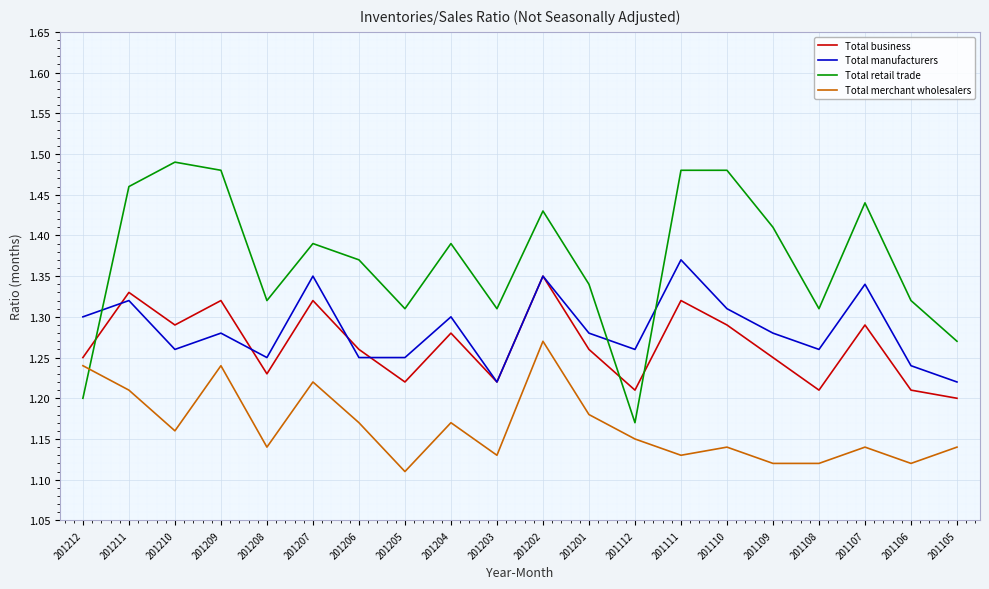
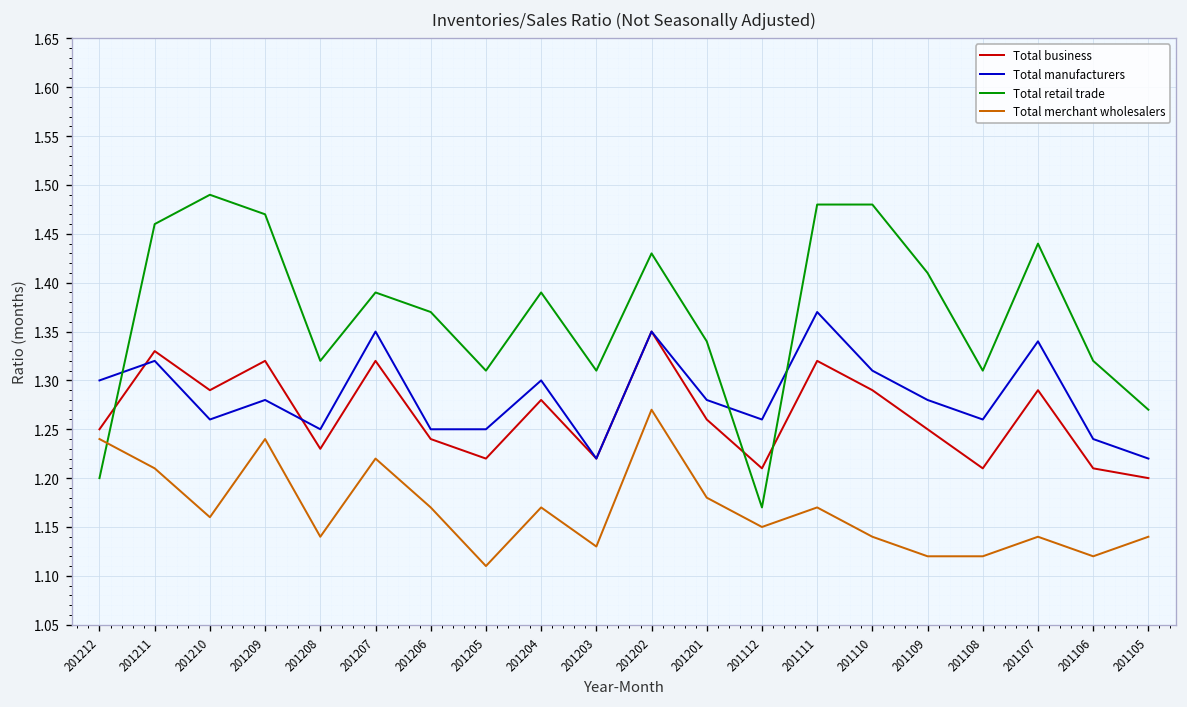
Total retail trade, 201209: 1.48 -> 1.47
Total business, 201206: 1.26 -> 1.24
Total merchant wholesalers, 201111: 1.13 -> 1.17
